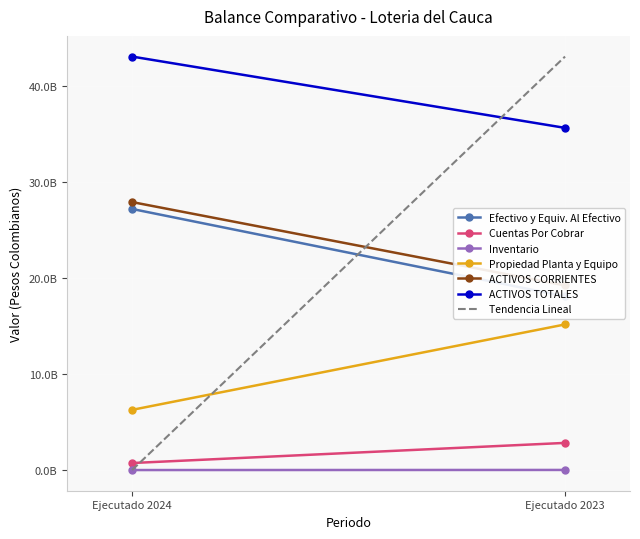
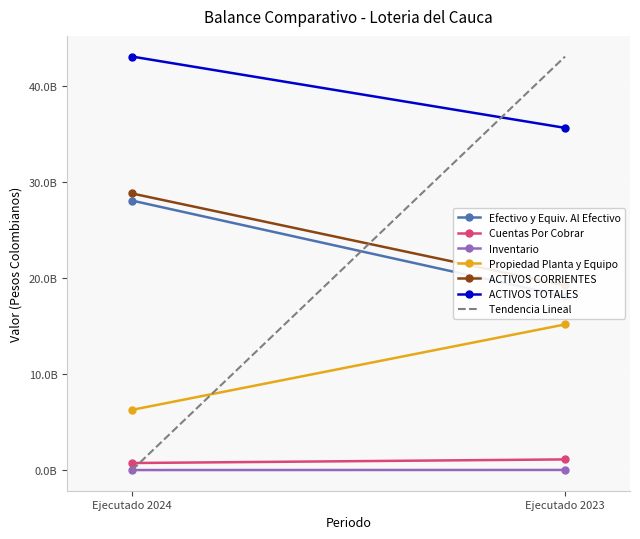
Efectivo y Equiv. Al Efectivo, Ejecutado 2024: 27000000000 -> 28000000000
ACTIVOS CORRIENTES, Ejecutado 2024: 28000000000 -> 29000000000
Cuentas Por Cobrar, Ejecutado 2023: 3000000000 -> 1000000000
